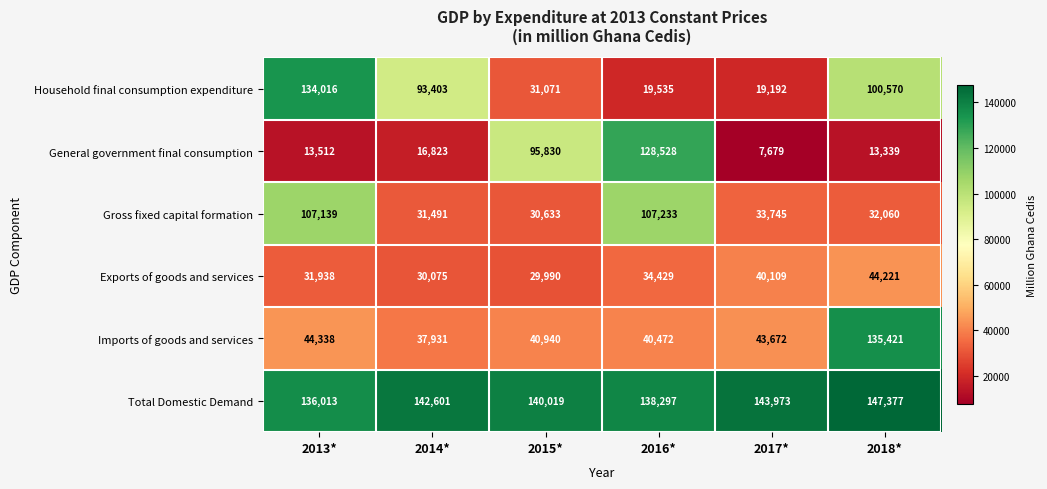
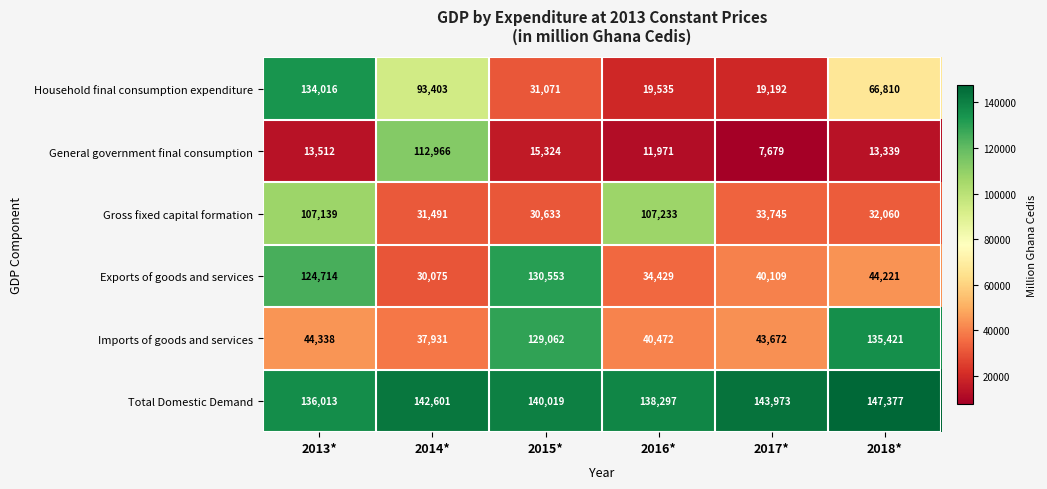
Household final consumption expenditure, 2018*: 100,570 -> 66,810
General government final consumption, 2014*: 16,823 -> 112,966
General government final consumption, 2015*: 95,830 -> 15,324
General government final consumption, 2016*: 128,528 -> 11,971
Exports of goods and services, 2013*: 31,938 -> 124,714
Exports of goods and services, 2015*: 29,990 -> 130,553
Imports of goods and services, 2015*: 40,940 -> 129,062
